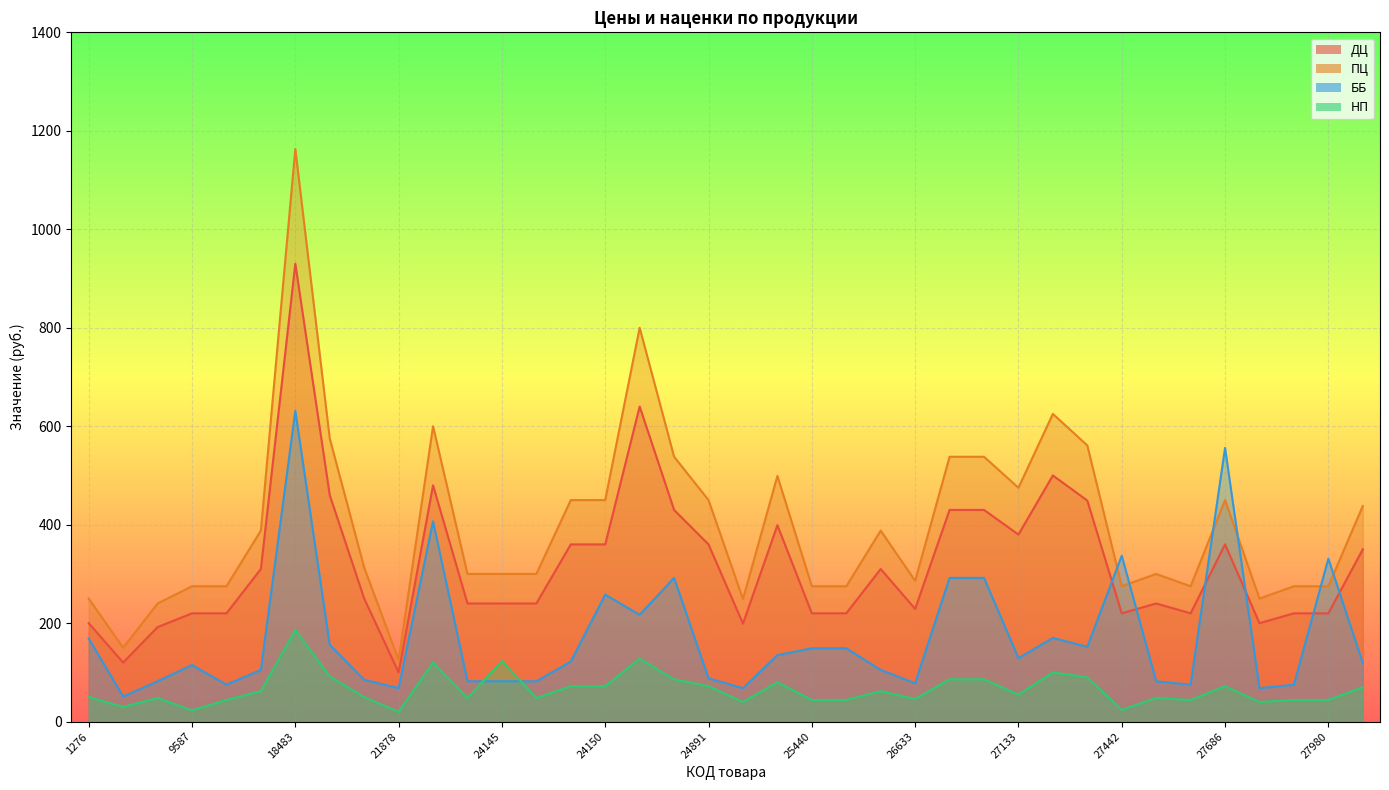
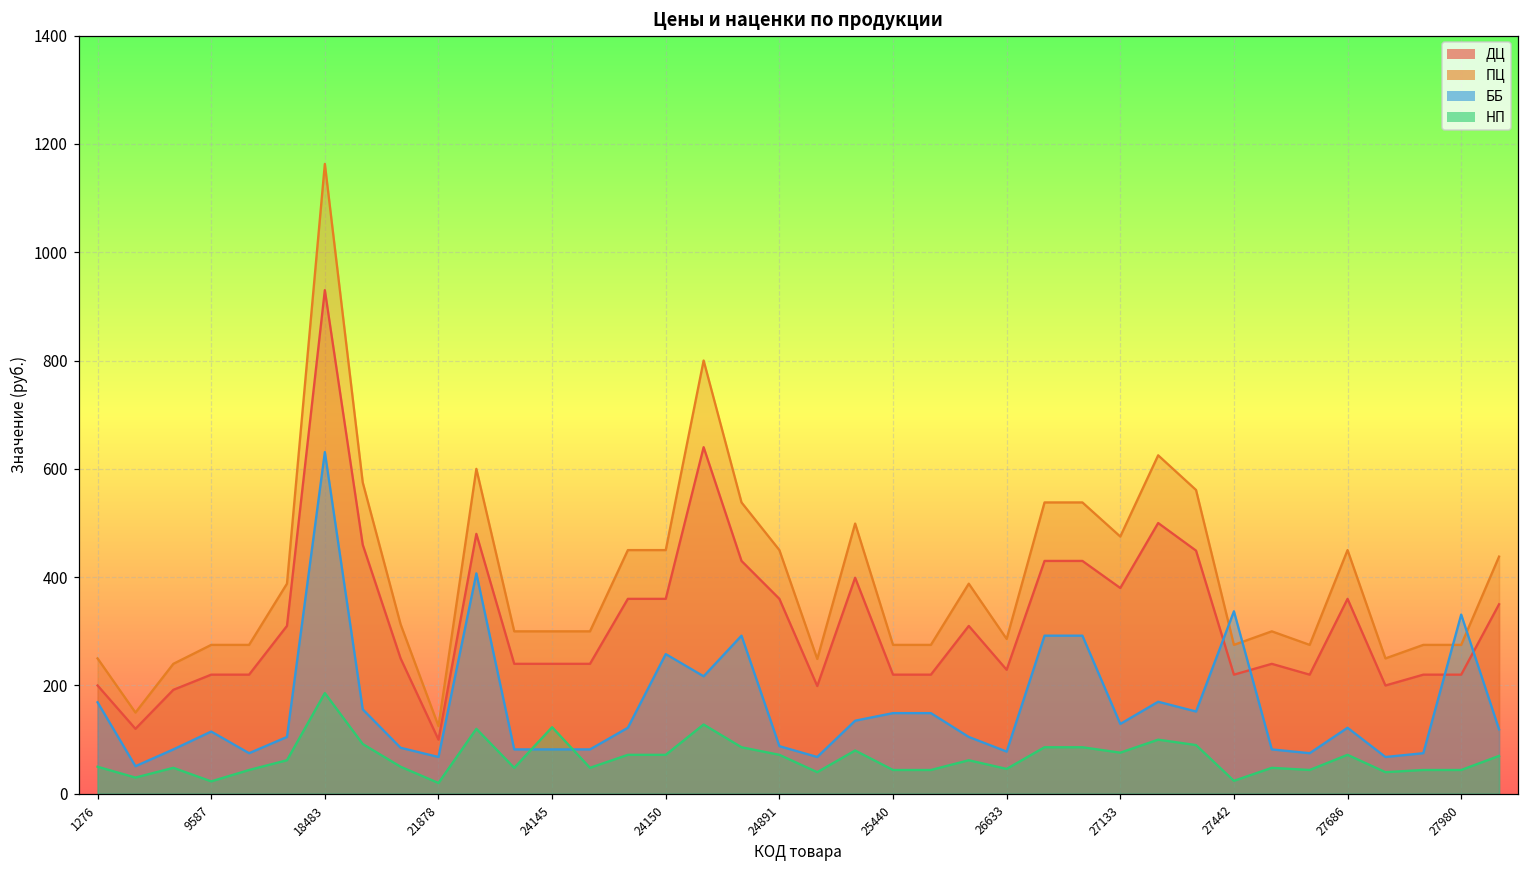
НП, 27133: 60 -> 80
ББ, 27686: 560 -> 120
